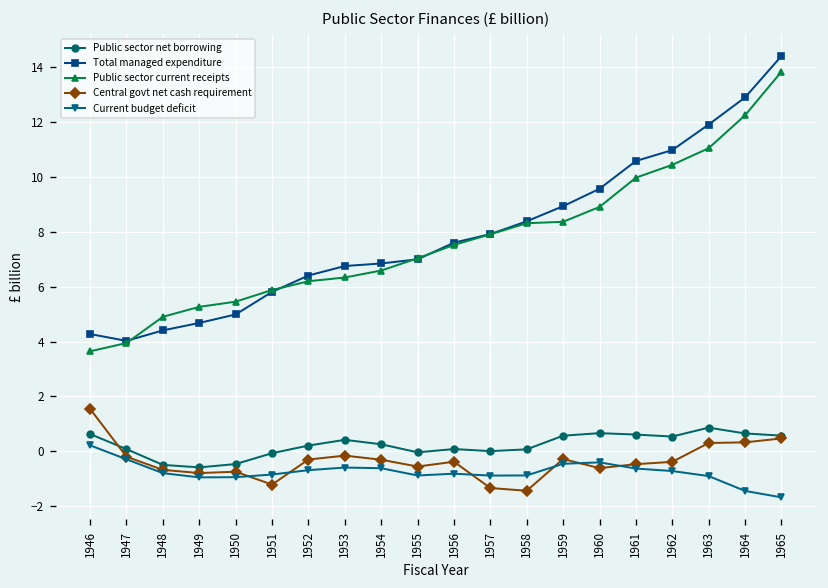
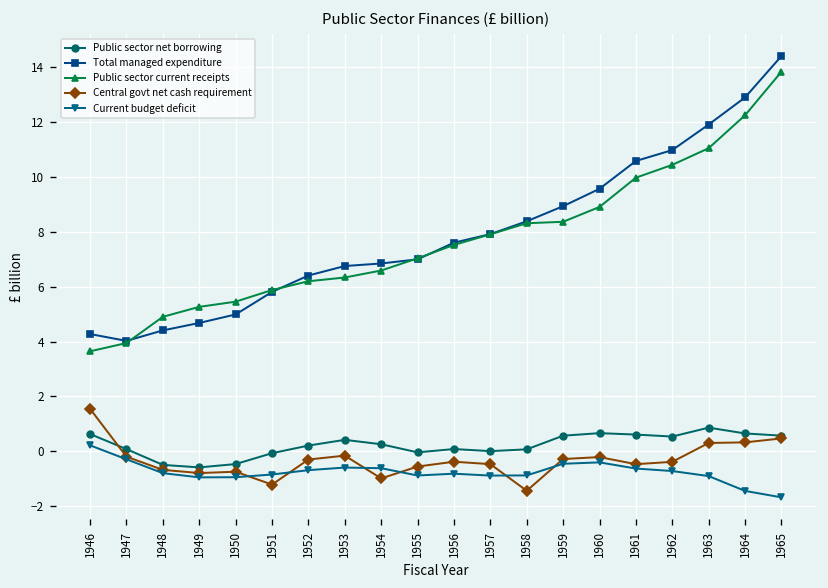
Central govt net cash requirement, 1954: -0.3 -> -1.0
Central govt net cash requirement, 1957: -1.3 -> -0.5
Central govt net cash requirement, 1960: -0.6 -> -0.2
